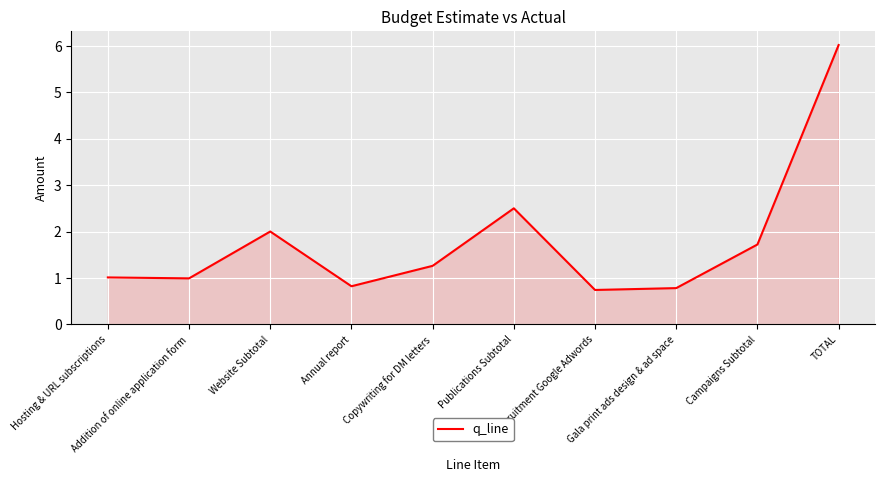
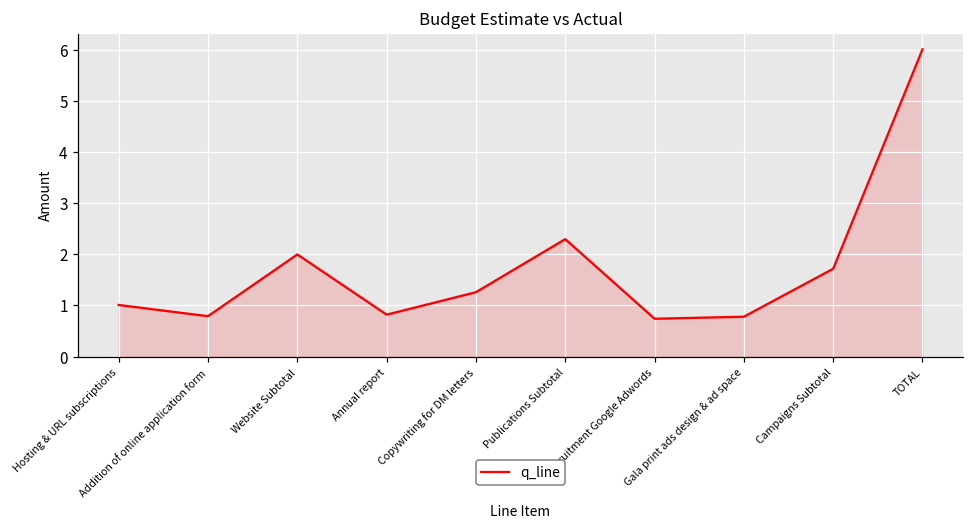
Addition of online application form: 1.0 -> 0.8
Publications Subtotal: 2.5 -> 2.3
